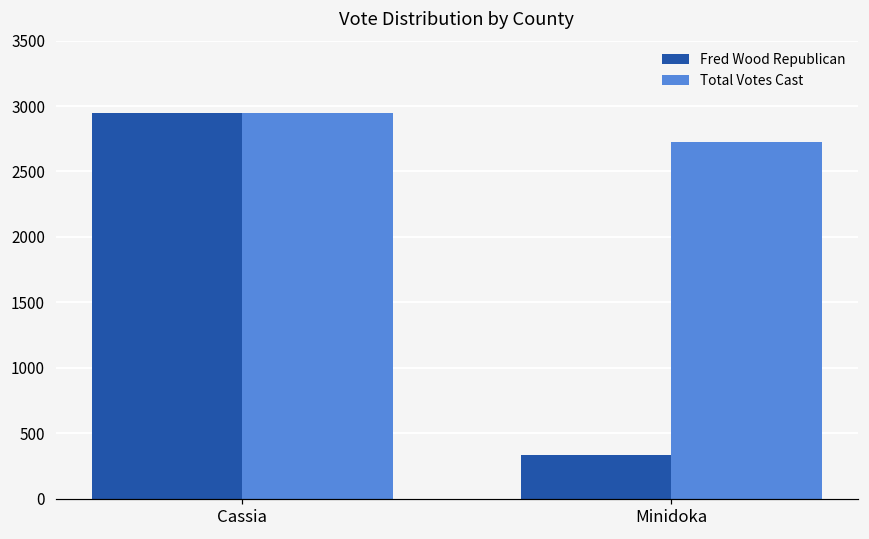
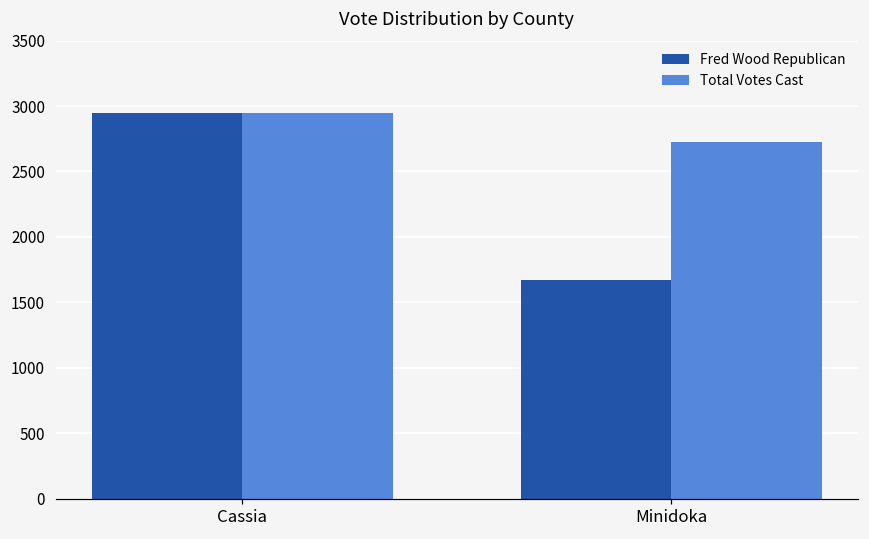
Fred Wood Republican, Minidoka: 330 -> 1670
